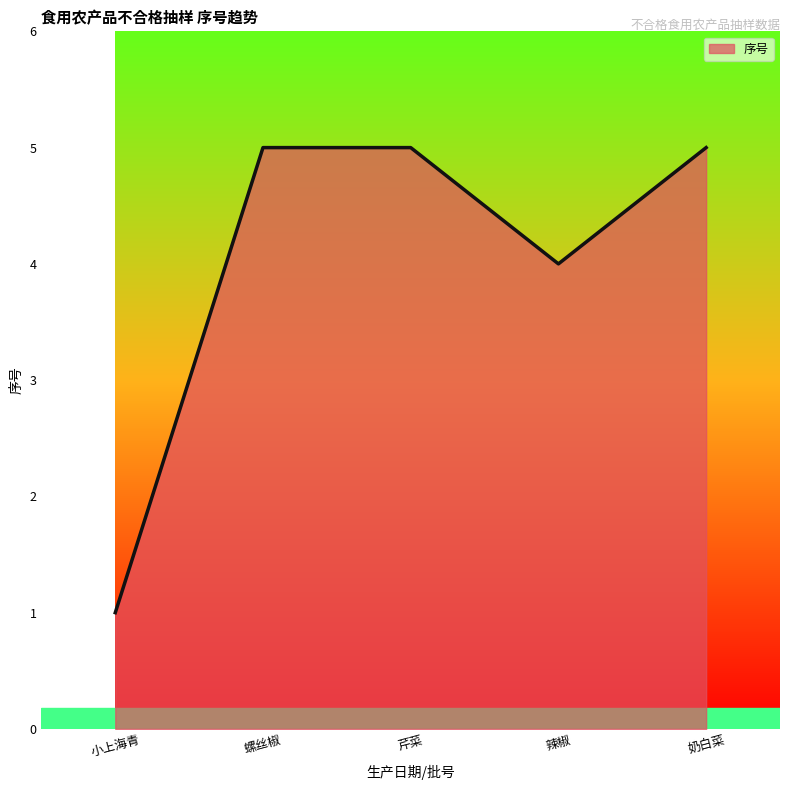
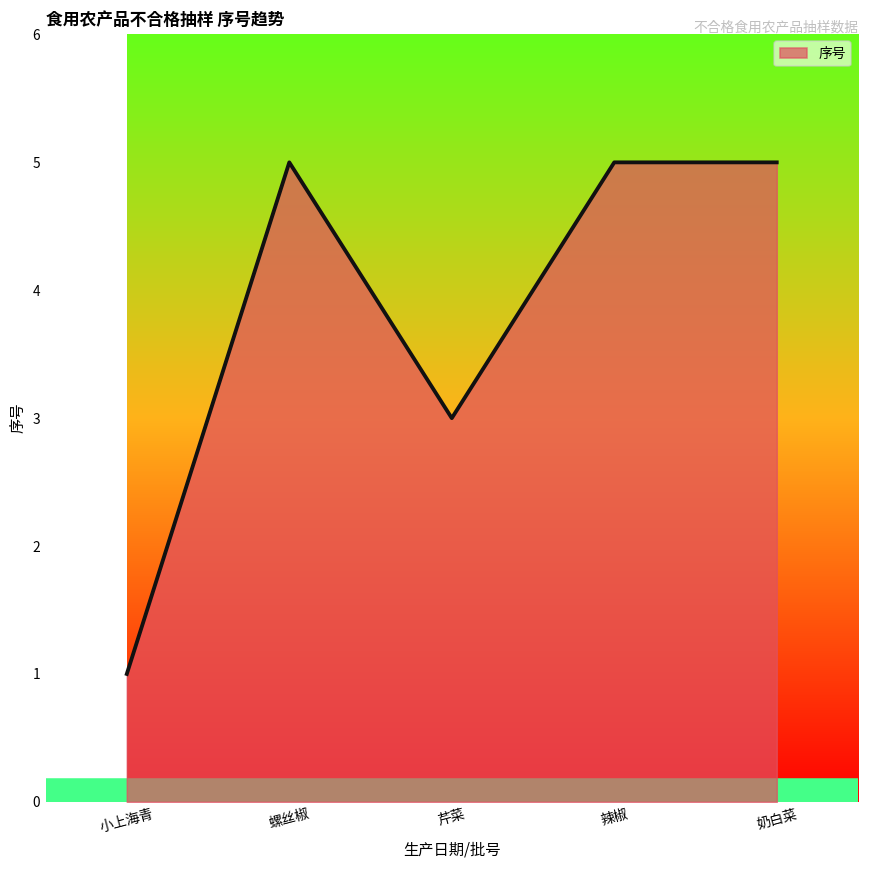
芹菜: 5 -> 3
辣椒: 4 -> 5
